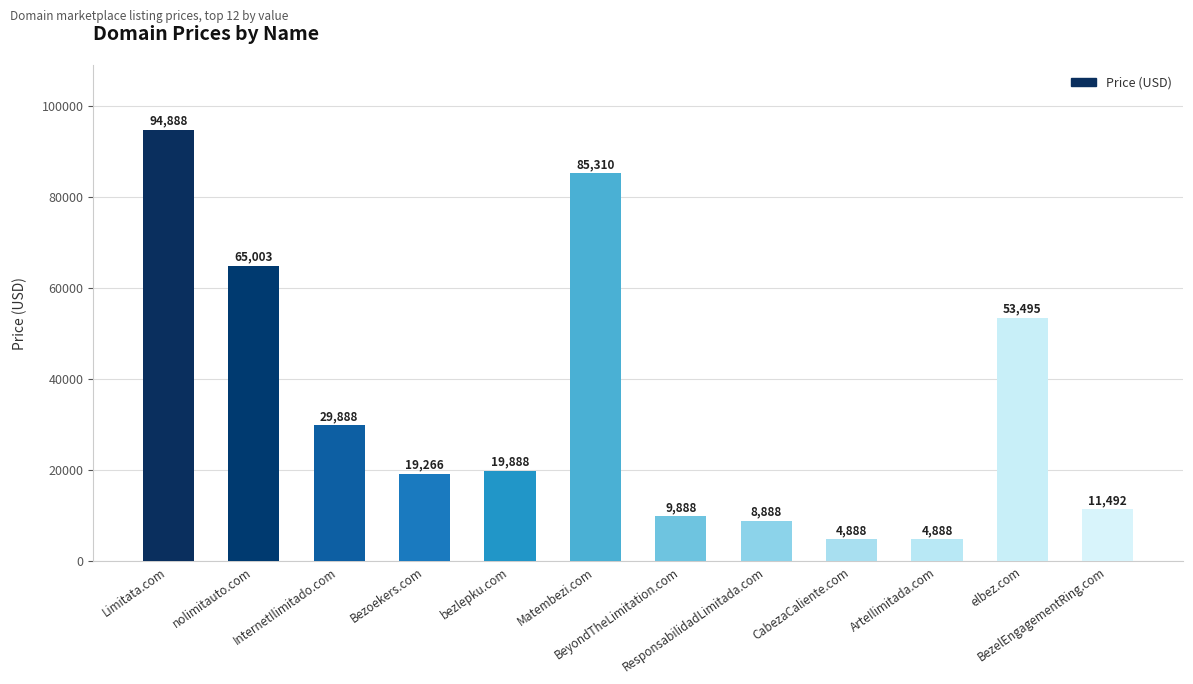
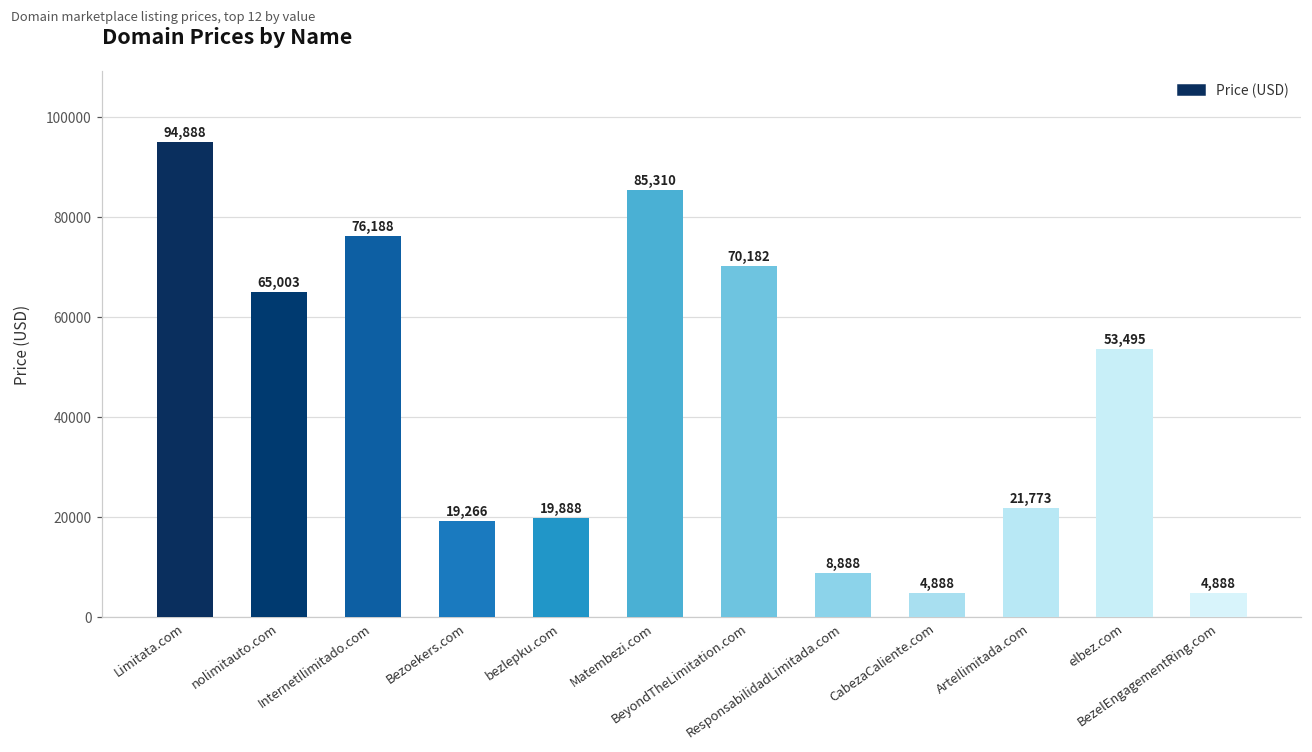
InternetIlimitado.com: 29,888 -> 76,188
BeyondTheLimitation.com: 9,888 -> 70,182
ArteIlimitada.com: 4,888 -> 21,773
BezelEngagementRing.com: 11,492 -> 4,888
